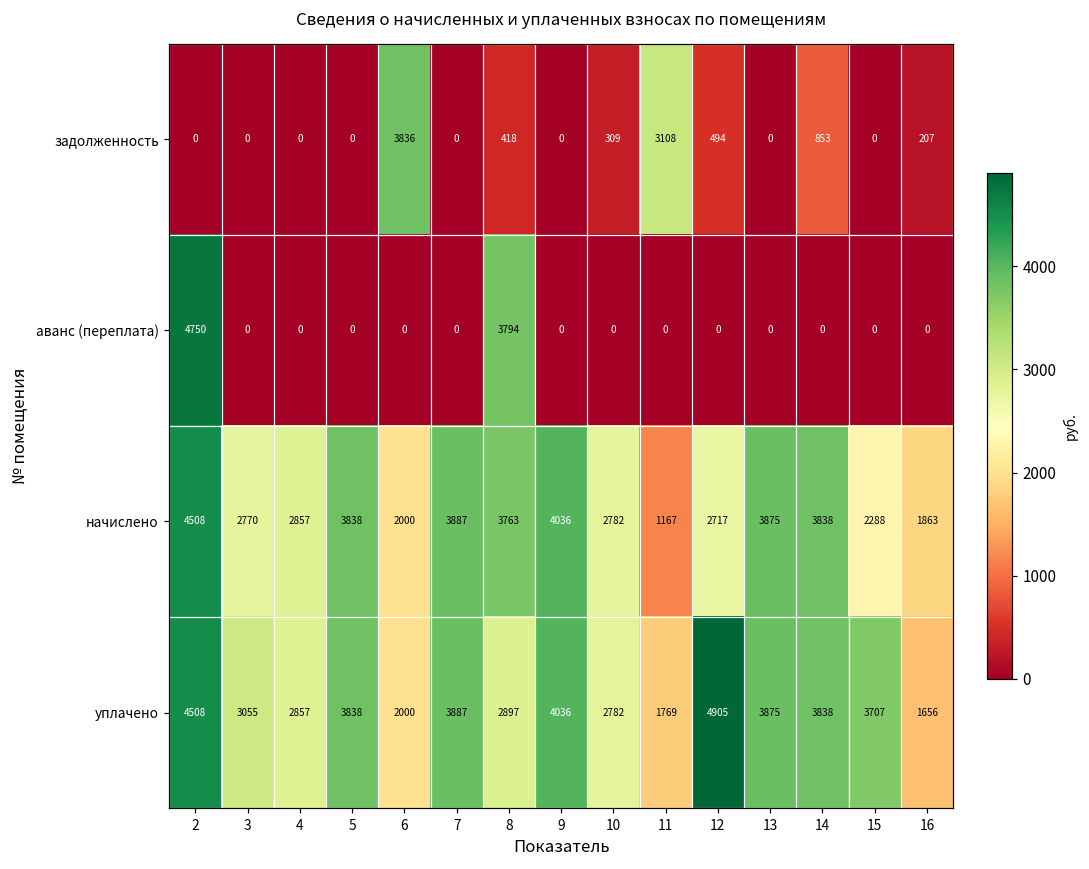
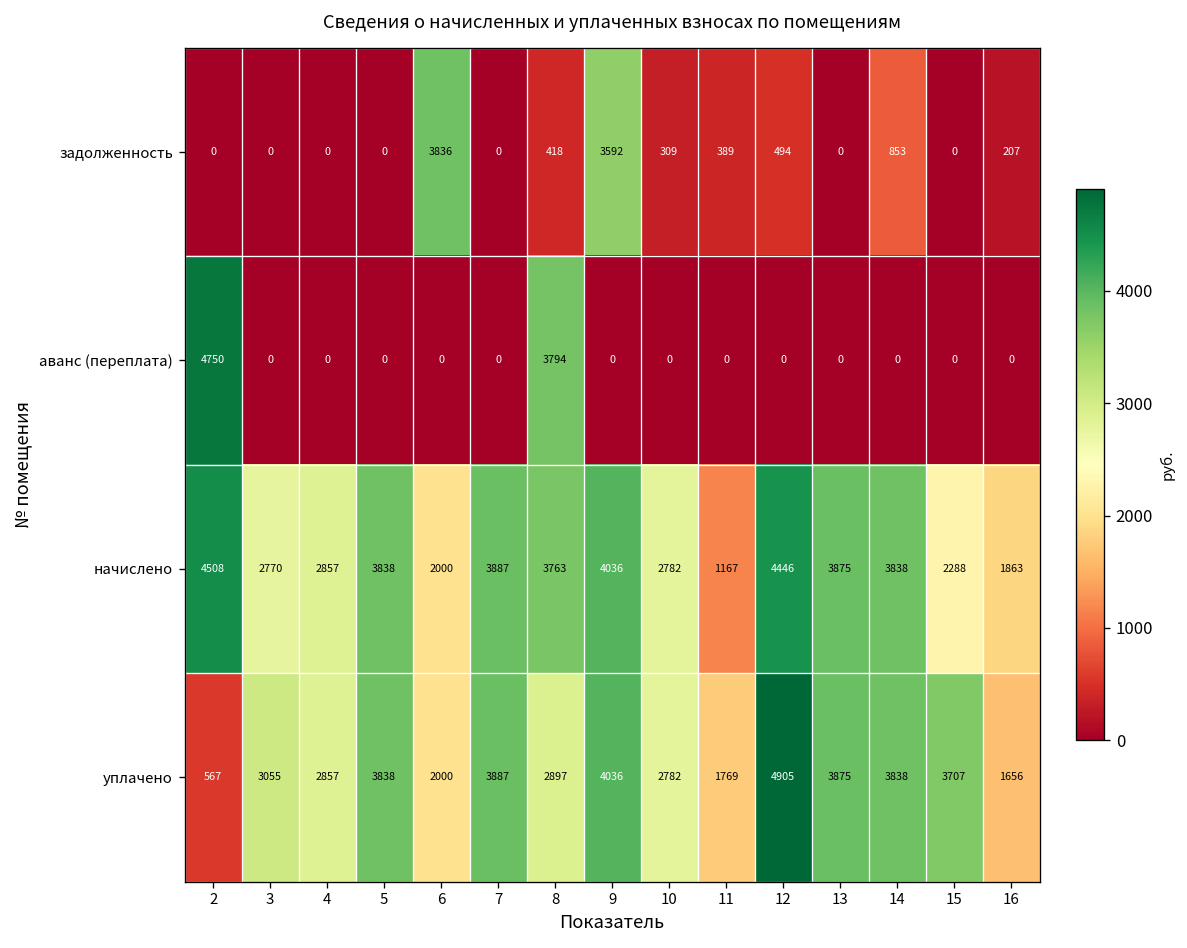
задолженность, 9: 0 -> 3592
задолженность, 11: 3108 -> 389
начислено, 12: 2717 -> 4446
уплачено, 2: 4508 -> 567
